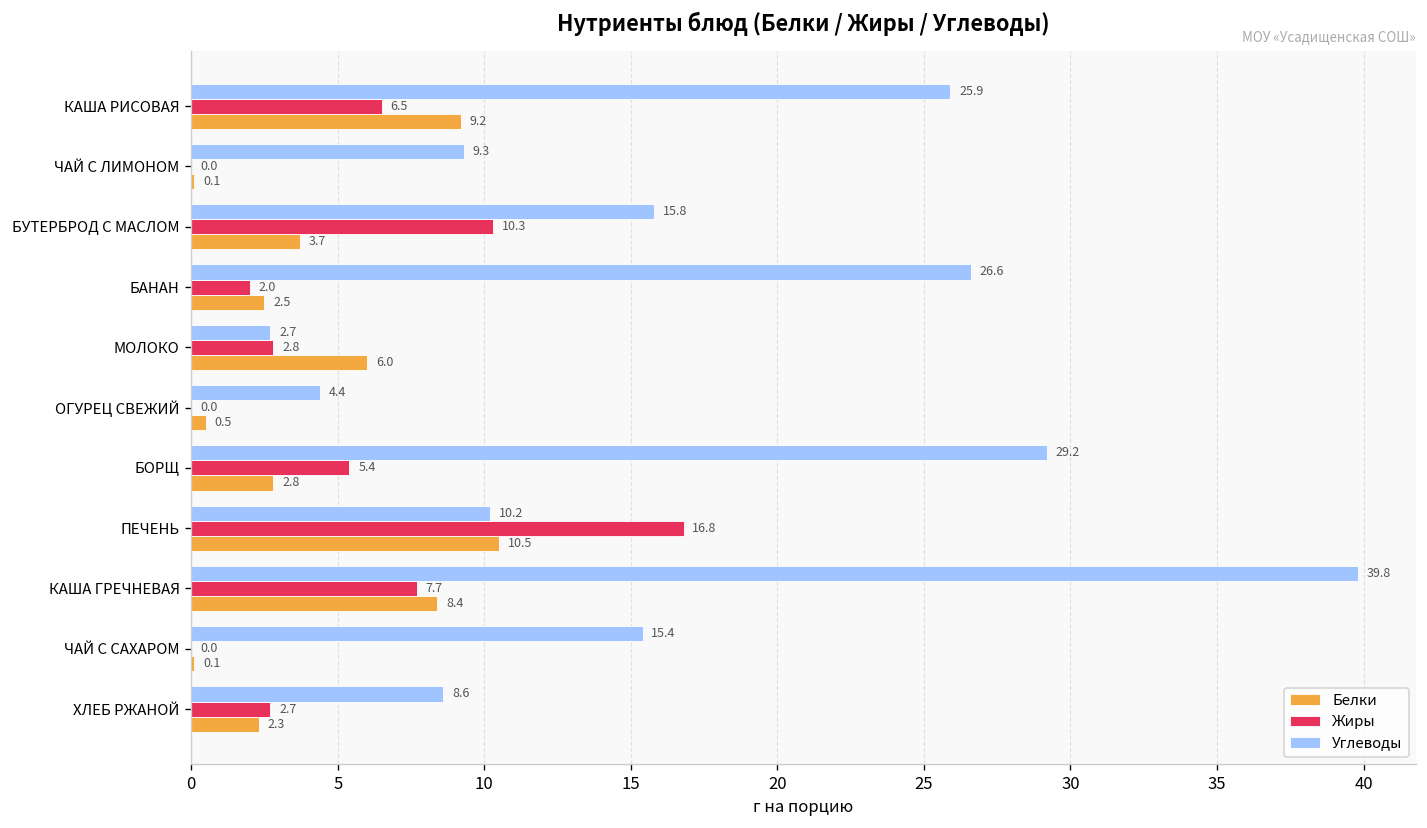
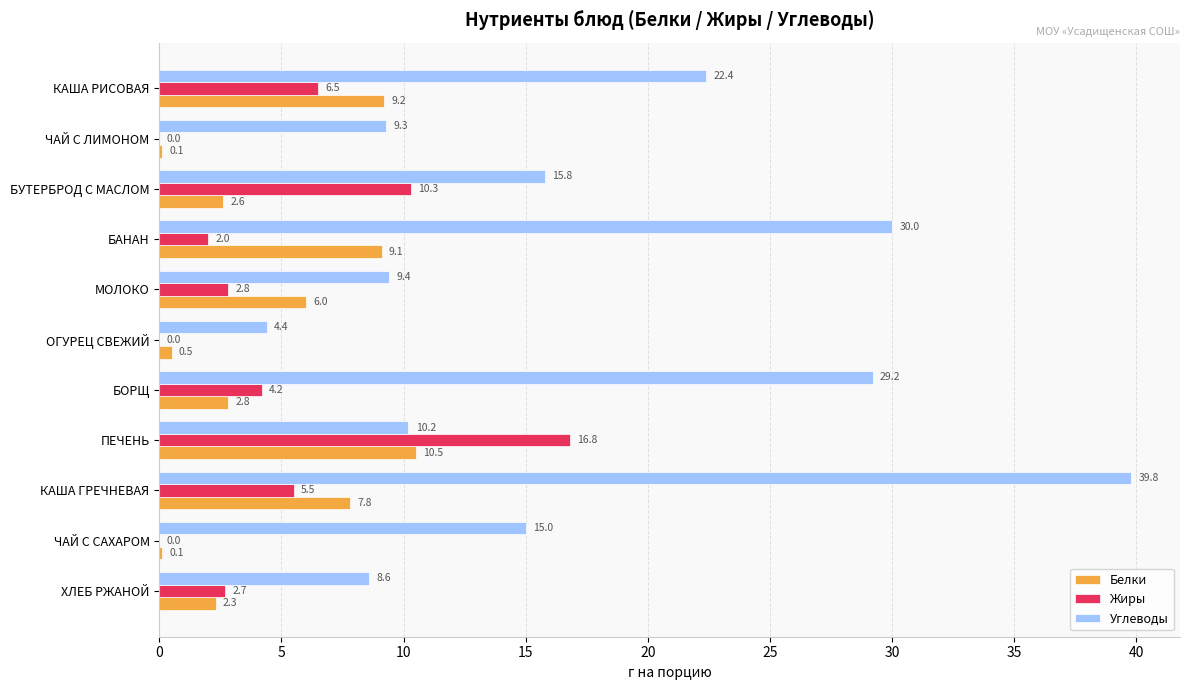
Углеводы, КАША РИСОВАЯ: 25.9 -> 22.4
Белки, БУТЕРБРОД С МАСЛОМ: 3.7 -> 2.6
Углеводы, БАНАН: 26.6 -> 30.0
Белки, БАНАН: 2.5 -> 9.1
Углеводы, МОЛОКО: 2.7 -> 9.4
Жиры, БОРЩ: 5.4 -> 4.2
Жиры, КАША ГРЕЧНЕВАЯ: 7.7 -> 5.5
Белки, КАША ГРЕЧНЕВАЯ: 8.4 -> 7.8
Углеводы, ЧАЙ С САХАРОМ: 15.4 -> 15.0
